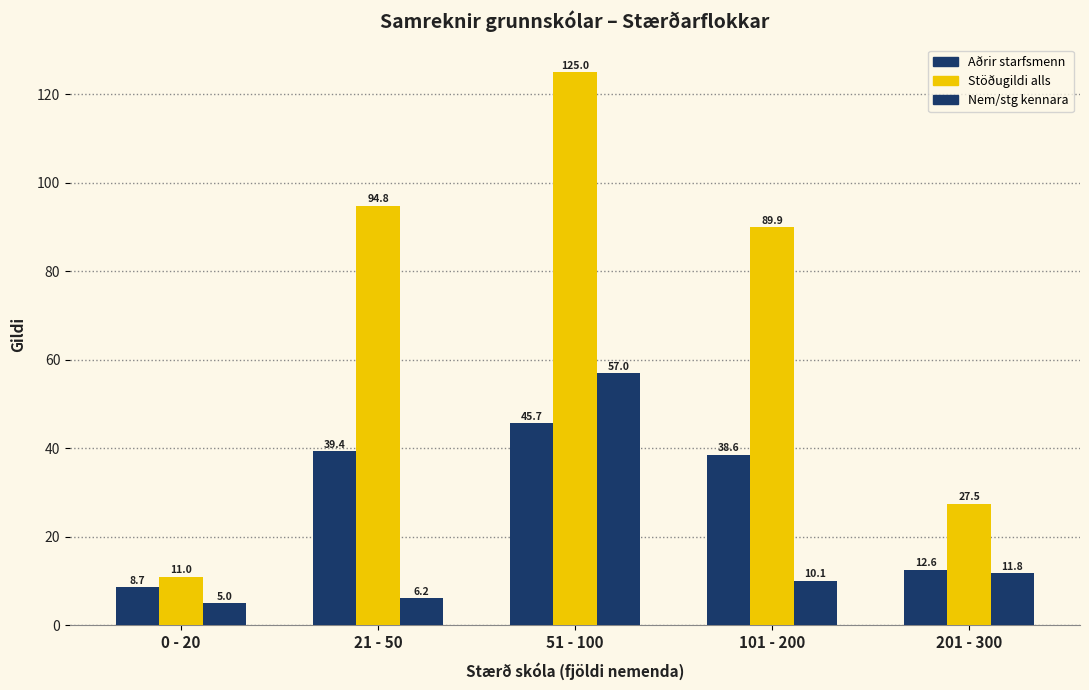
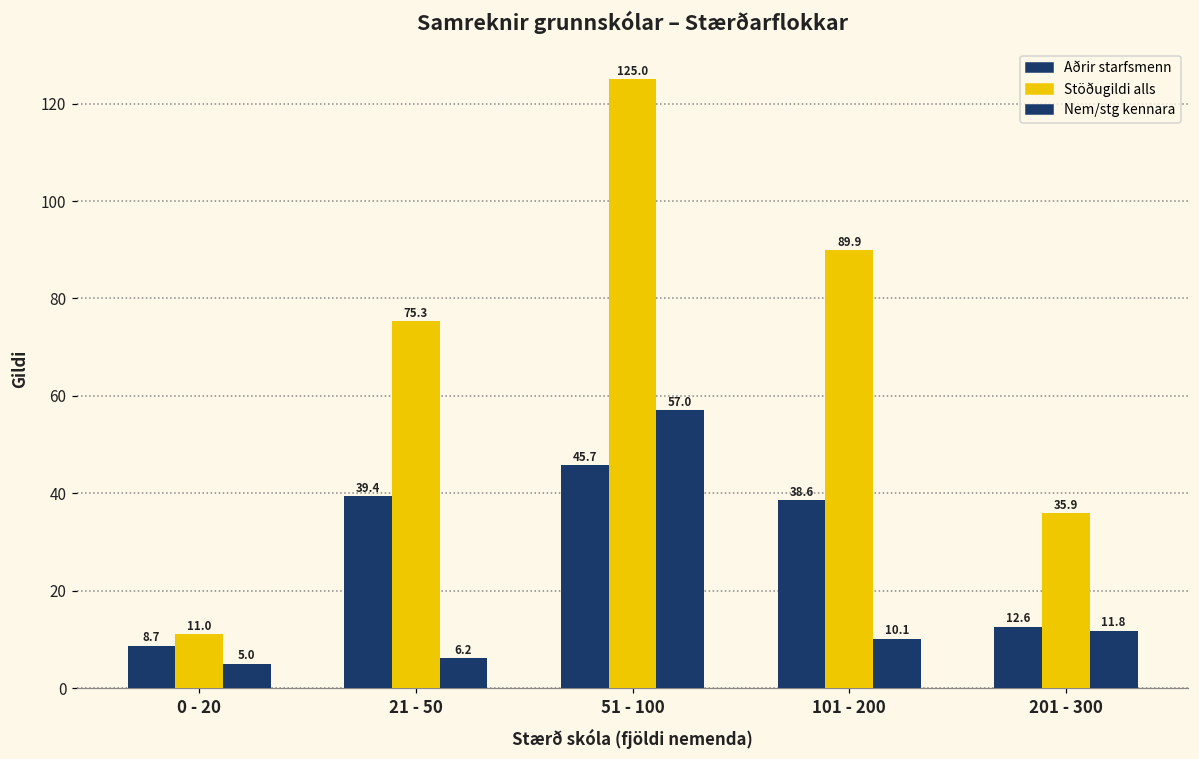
Stöðugildi alls, 21 - 50: 94.8 -> 75.3
Stöðugildi alls, 201 - 300: 27.5 -> 35.9
